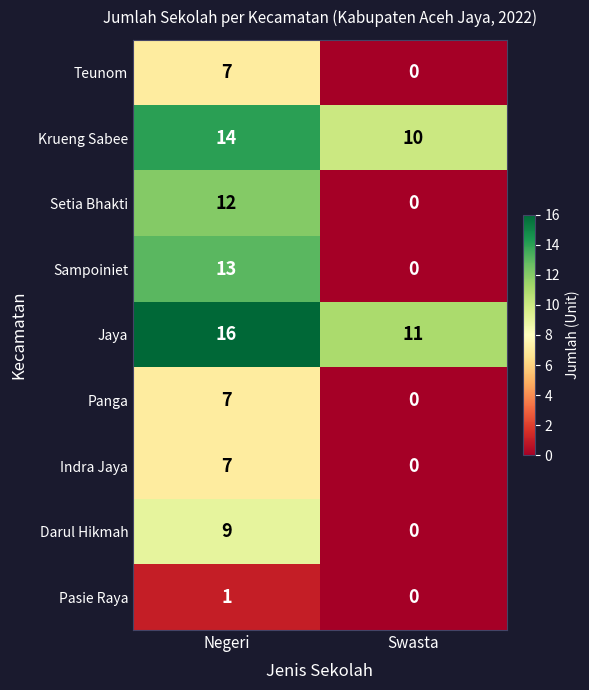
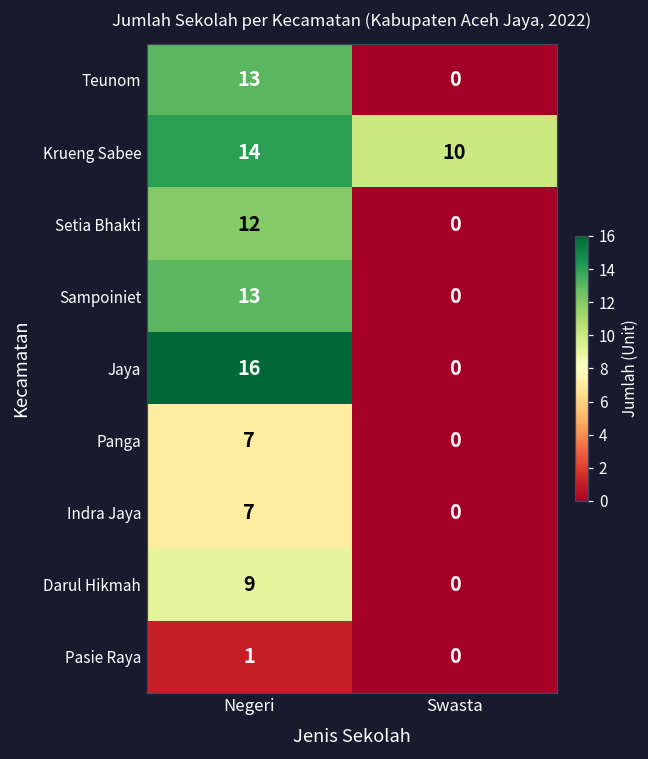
Teunom, Negeri: 7 -> 13
Jaya, Swasta: 11 -> 0
